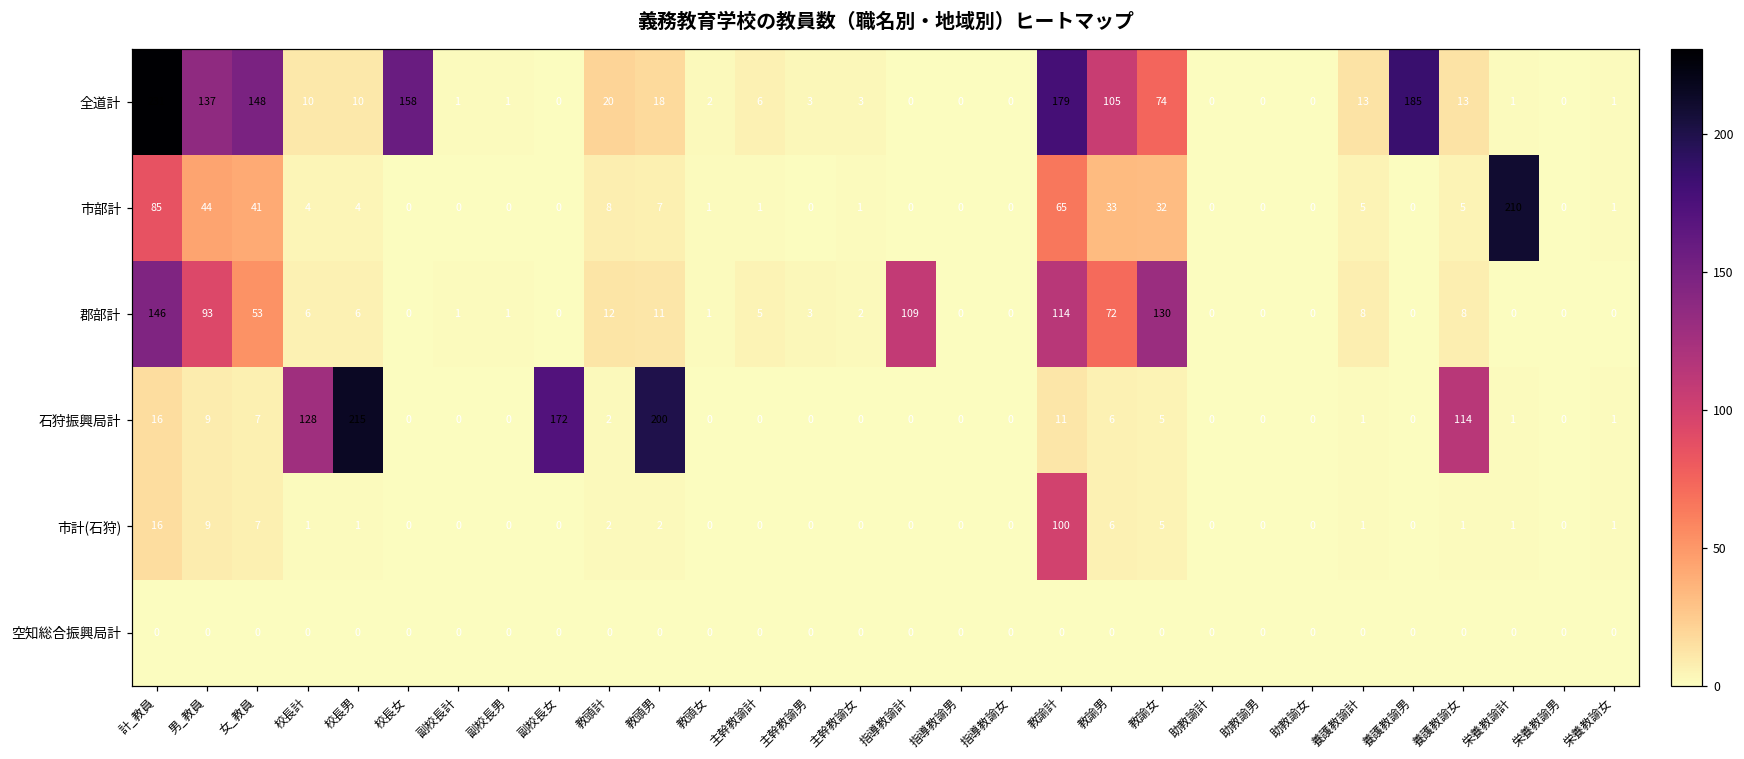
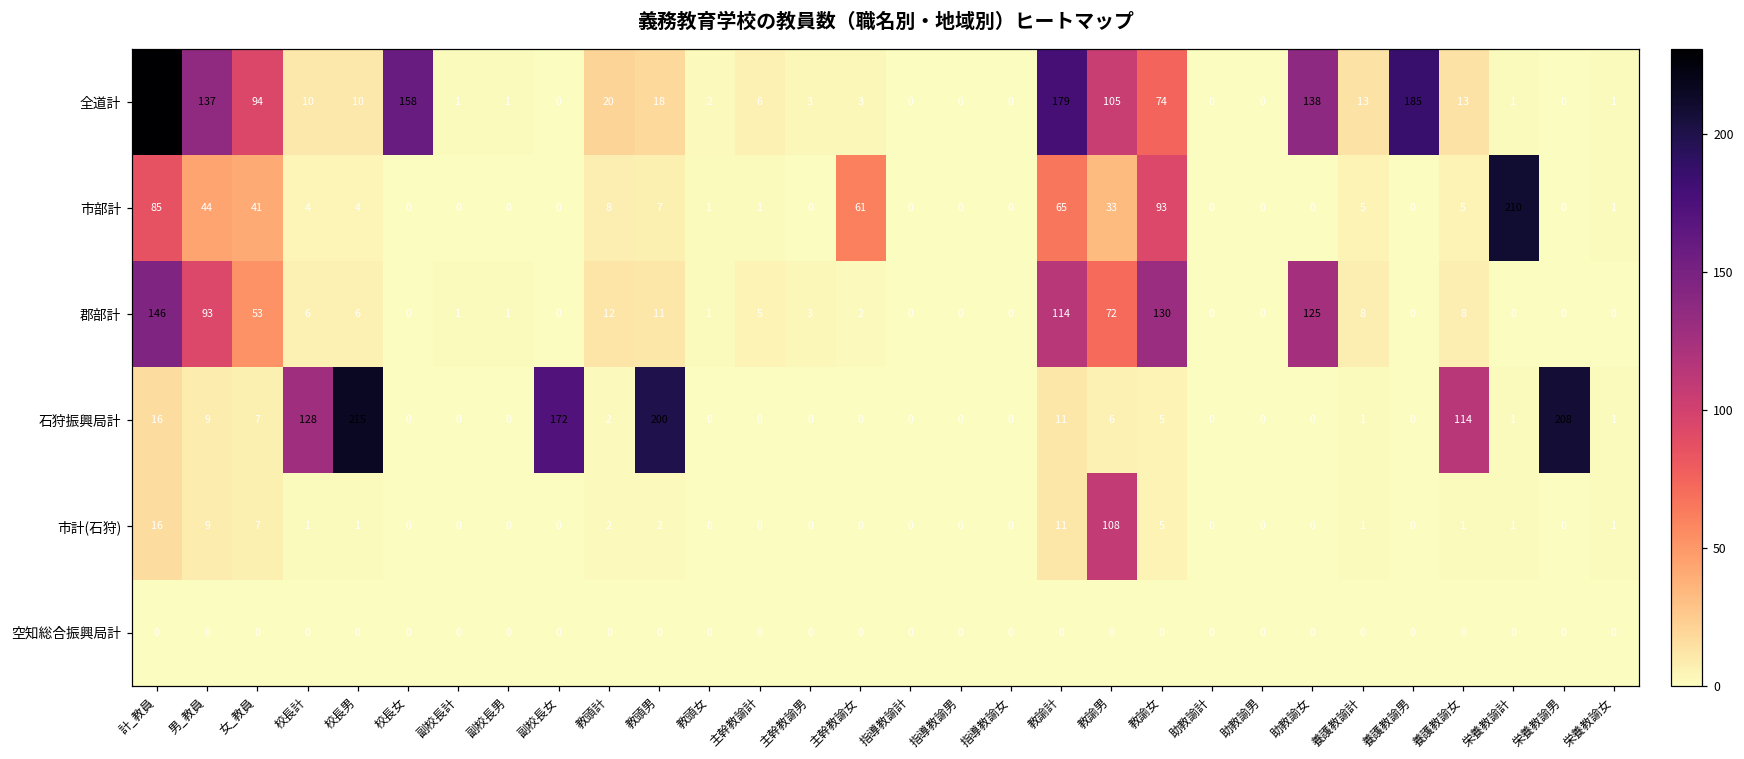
全道計, 女_教員: 148 -> 94
全道計, 助教諭女: 0 -> 138
市部計, 主幹教諭女: 1 -> 61
市部計, 教諭女: 32 -> 93
郡部計, 指導教諭計: 109 -> 0
郡部計, 助教諭女: 0 -> 125
石狩振興局計, 栄養教諭男: 0 -> 208
市計(石狩), 教諭計: 100 -> 11
市計(石狩), 教諭男: 6 -> 108
